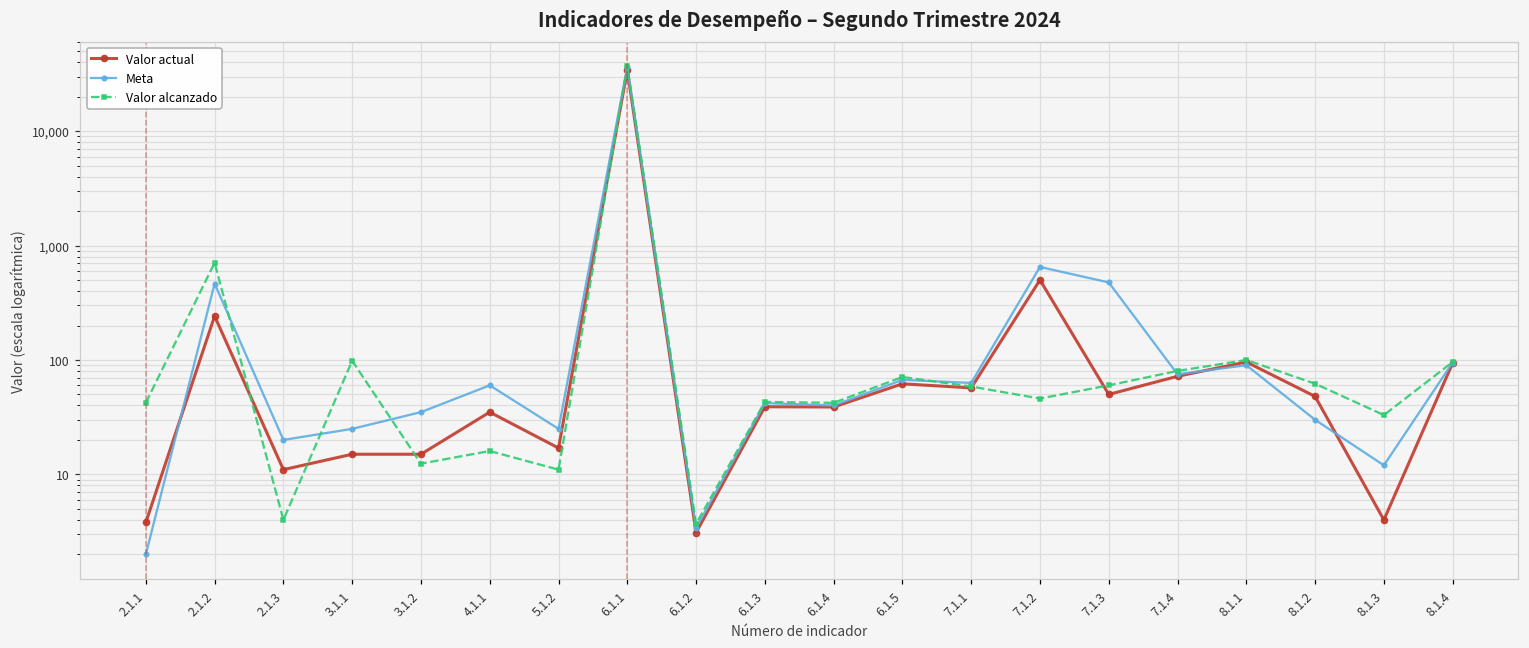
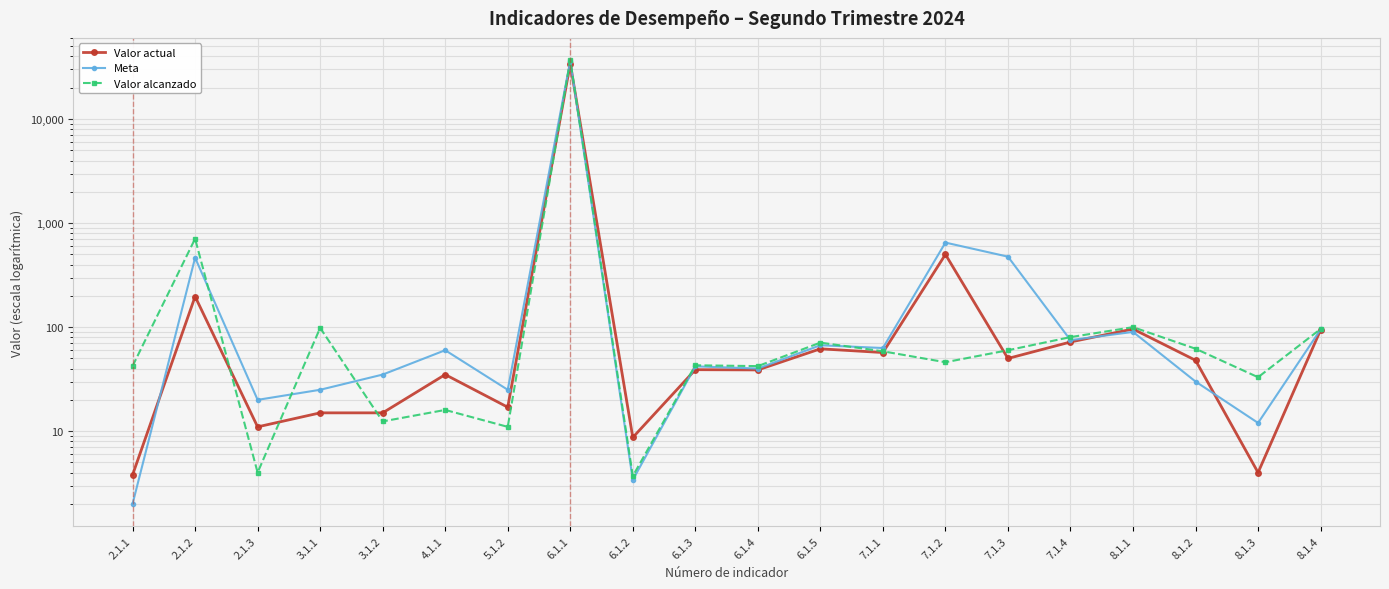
Valor actual, 2.1.2: 240 -> 200
Valor actual, 6.1.2: 3.1 -> 9
